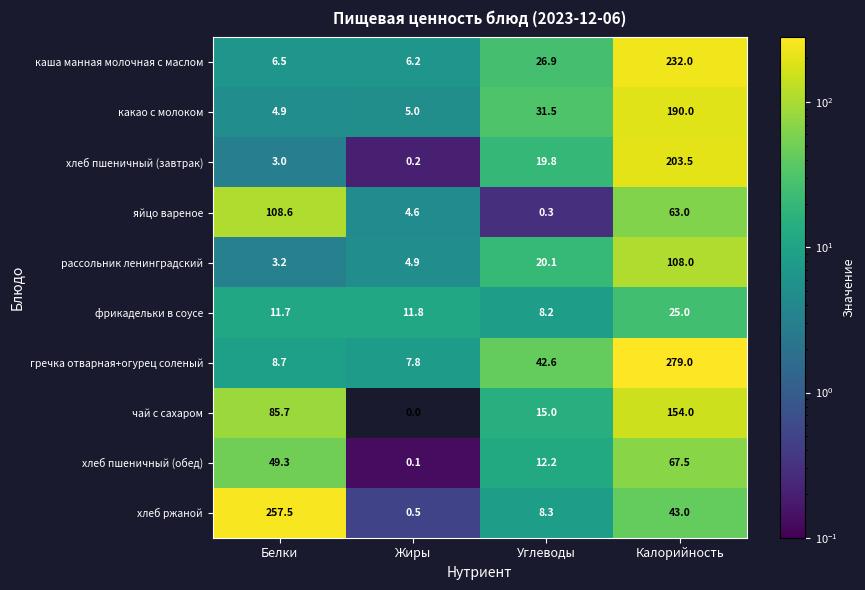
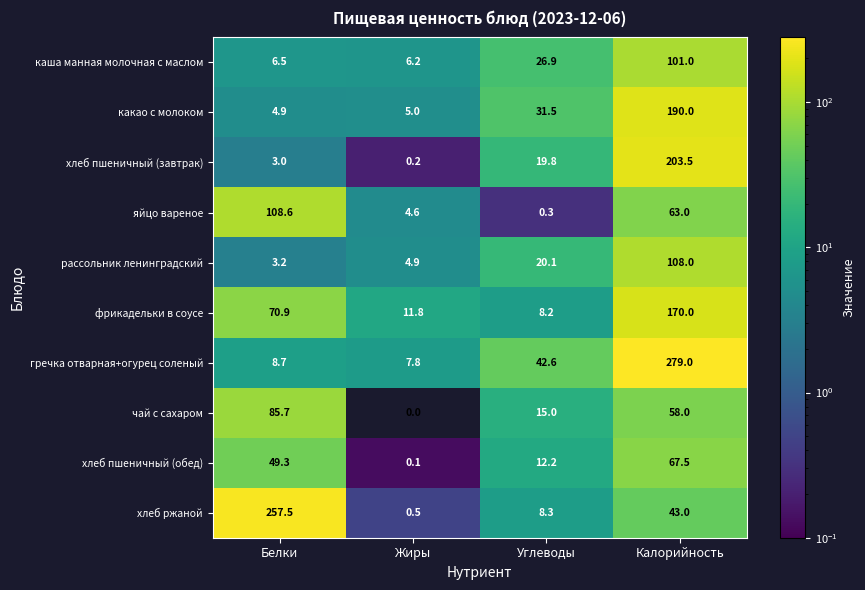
каша манная молочная с маслом, Калорийность: 232.0 -> 101.0
фрикадельки в соусе, Белки: 11.7 -> 70.9
фрикадельки в соусе, Калорийность: 25.0 -> 170.0
чай с сахаром, Калорийность: 154.0 -> 58.0
